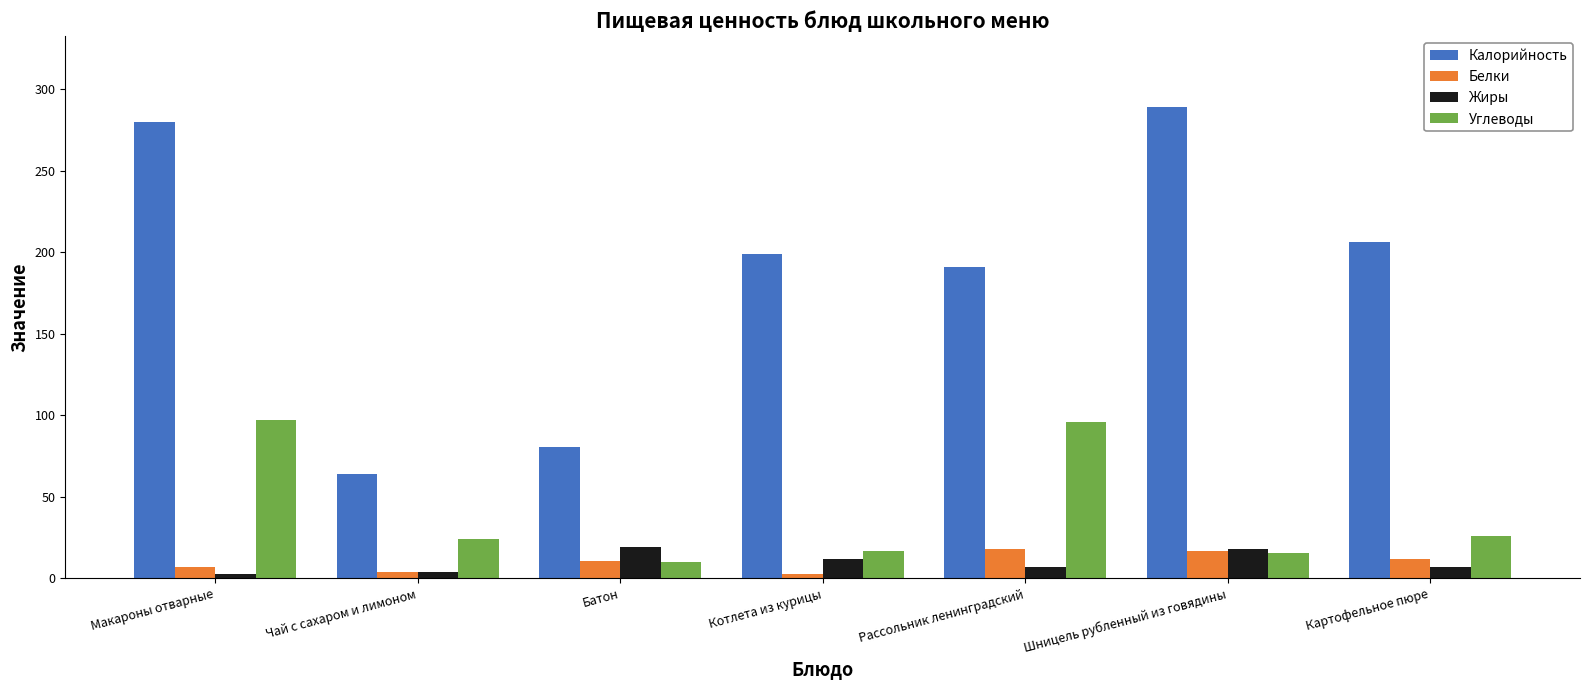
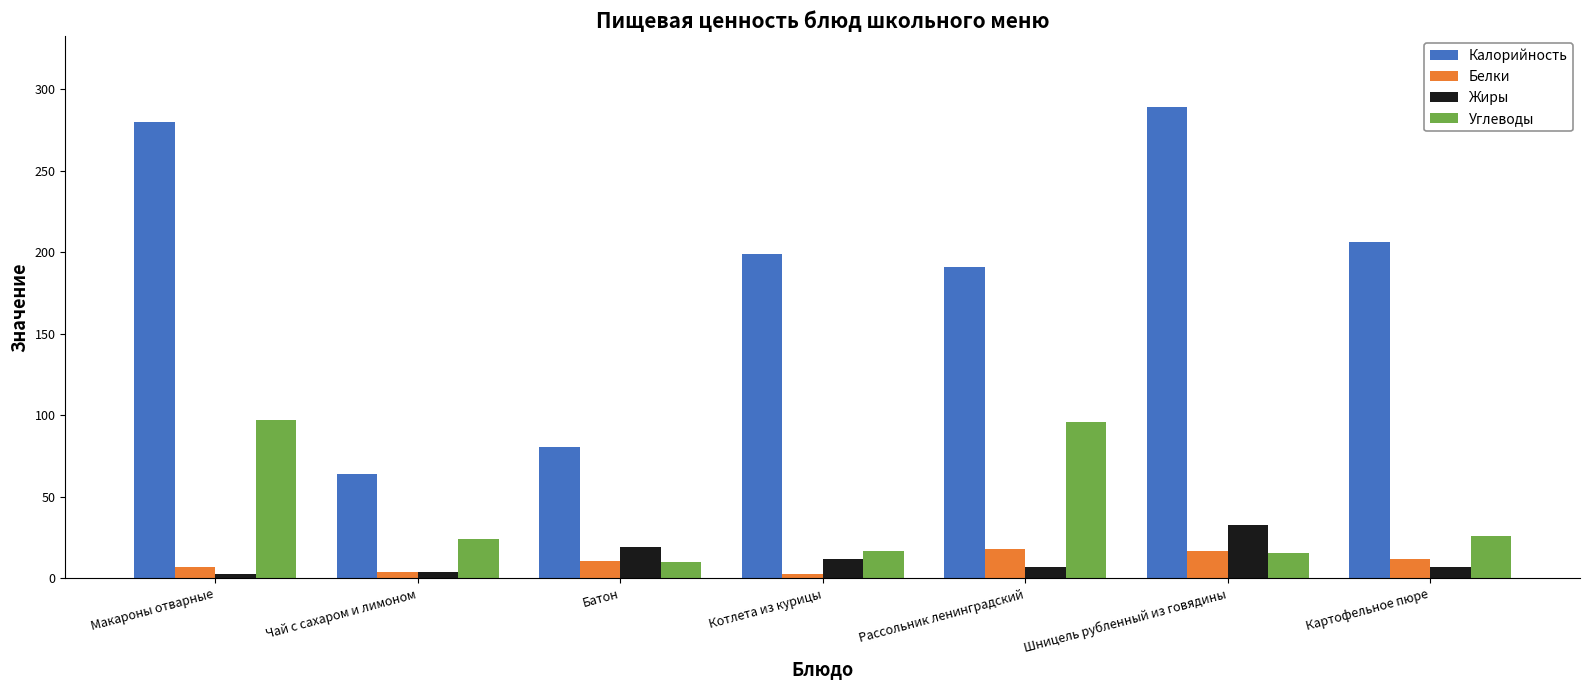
Жиры, Шницель рубленный из говядины: 18 -> 33
